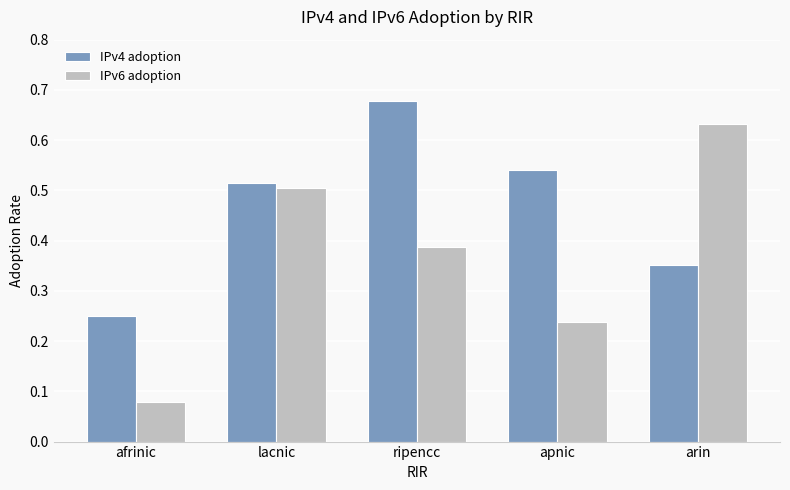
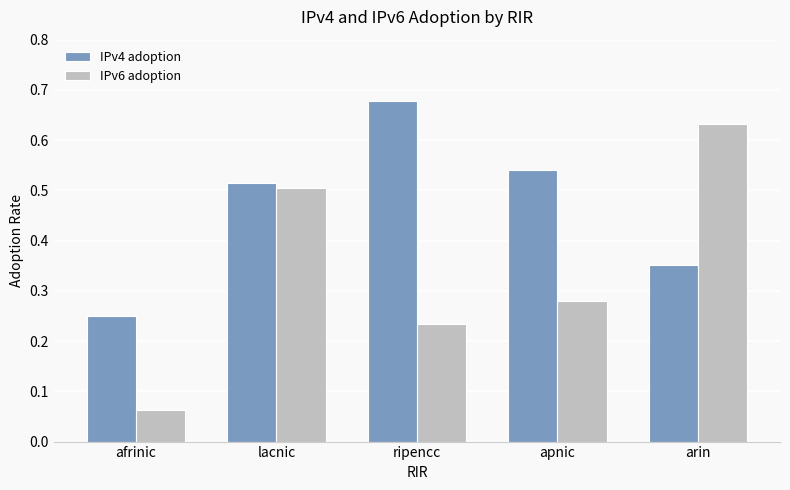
IPv6 adoption, afrinic: 0.08 -> 0.06
IPv6 adoption, ripencc: 0.39 -> 0.23
IPv6 adoption, apnic: 0.24 -> 0.28
